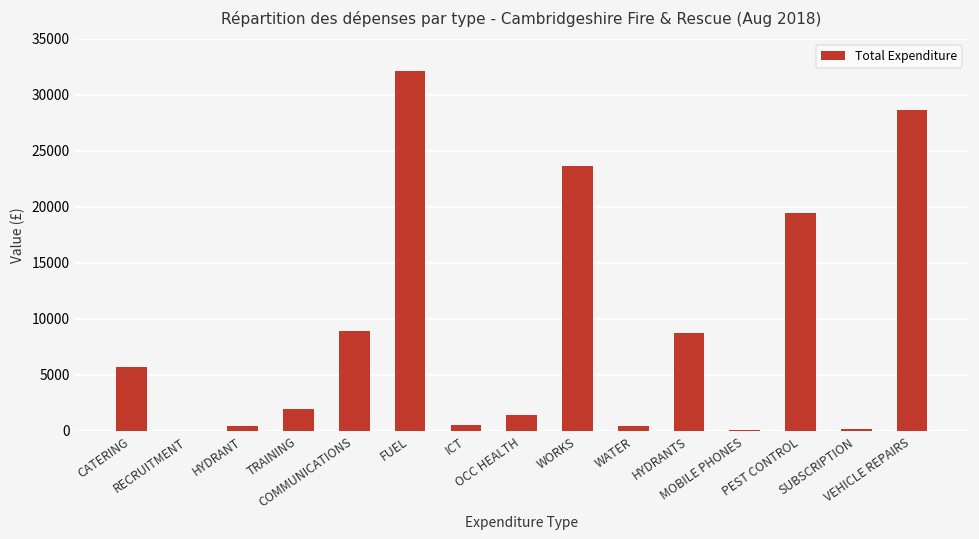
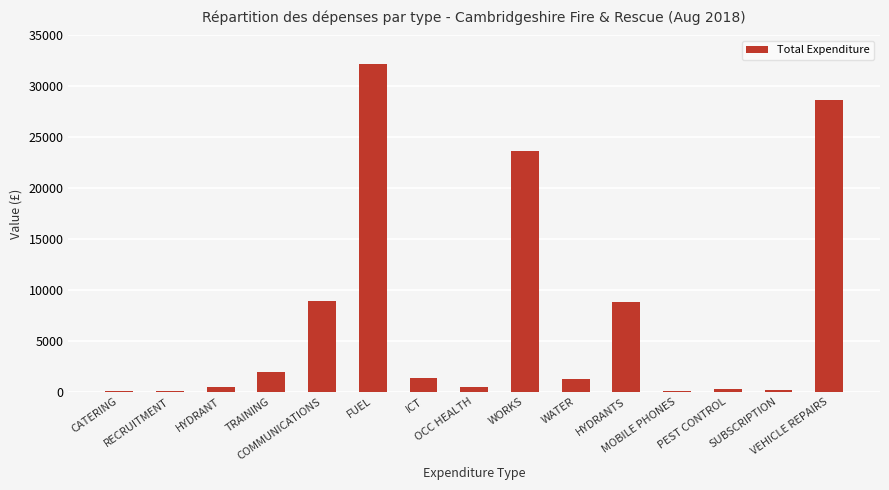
CATERING: 5700 -> 0
ICT: 500 -> 1300
OCC HEALTH: 1400 -> 500
WATER: 400 -> 1200
PEST CONTROL: 19400 -> 300
